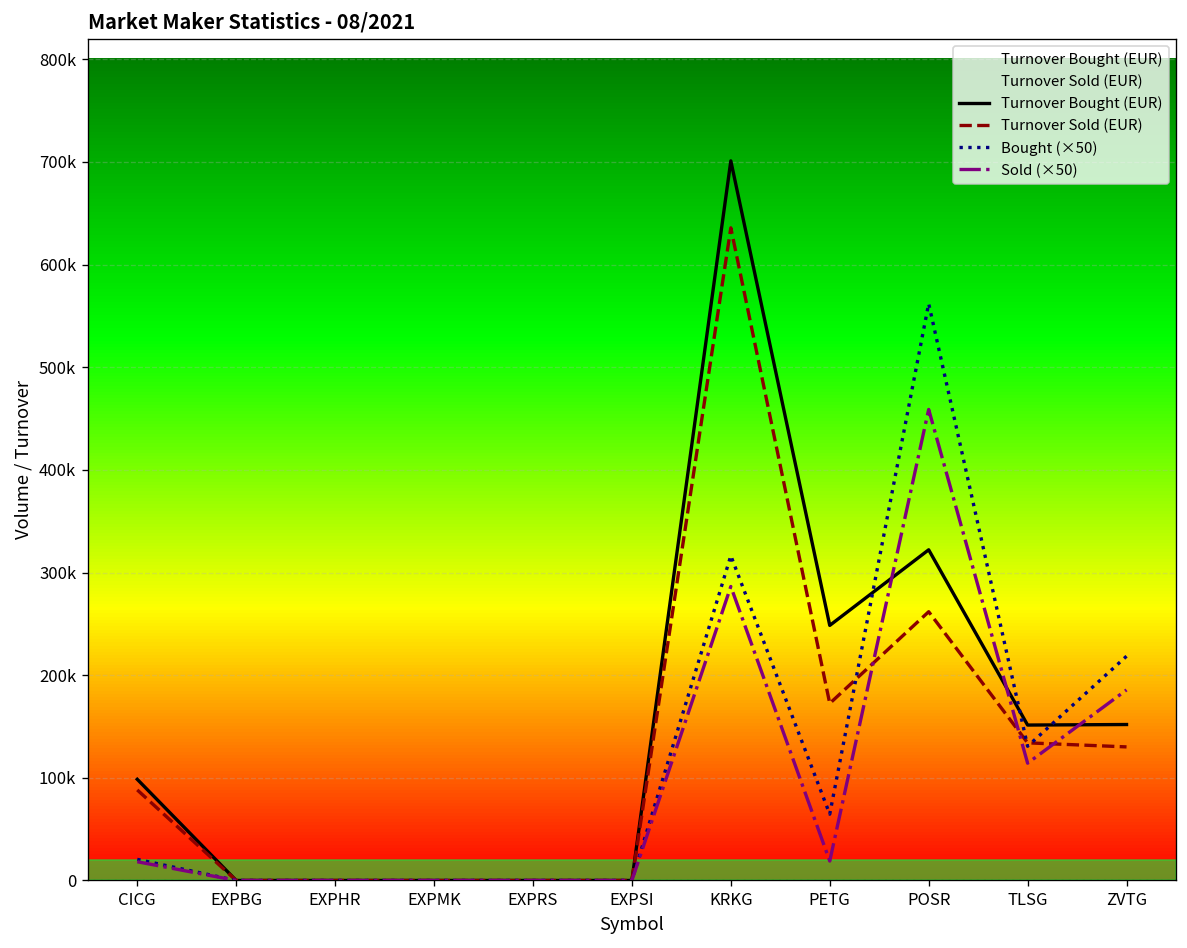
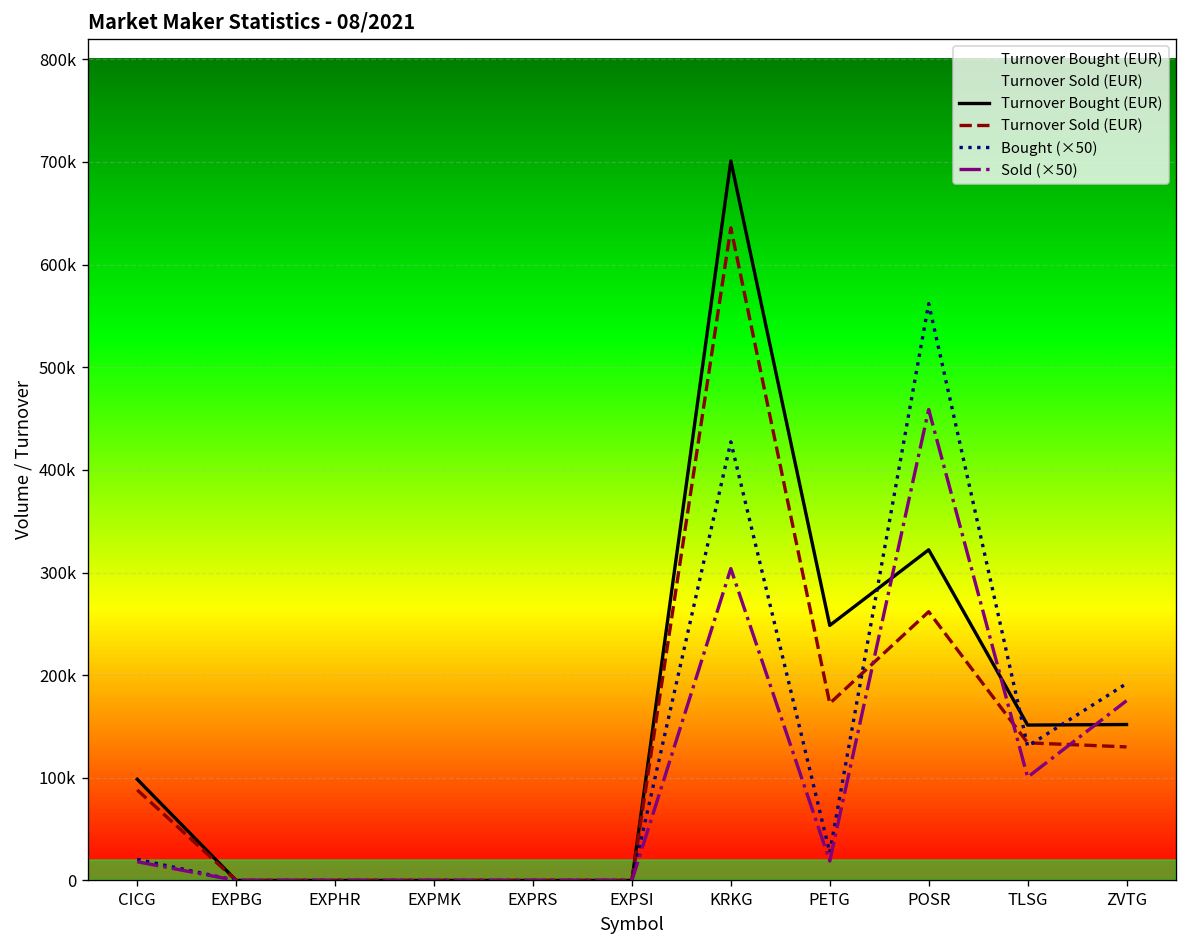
Bought (×50), KRKG: 320000 -> 430000
Sold (×50), KRKG: 290000 -> 300000
Bought (×50), PETG: 60000 -> 30000
Sold (×50), TLSG: 110000 -> 100000
Bought (×50), ZVTG: 220000 -> 190000
Sold (×50), ZVTG: 190000 -> 180000
